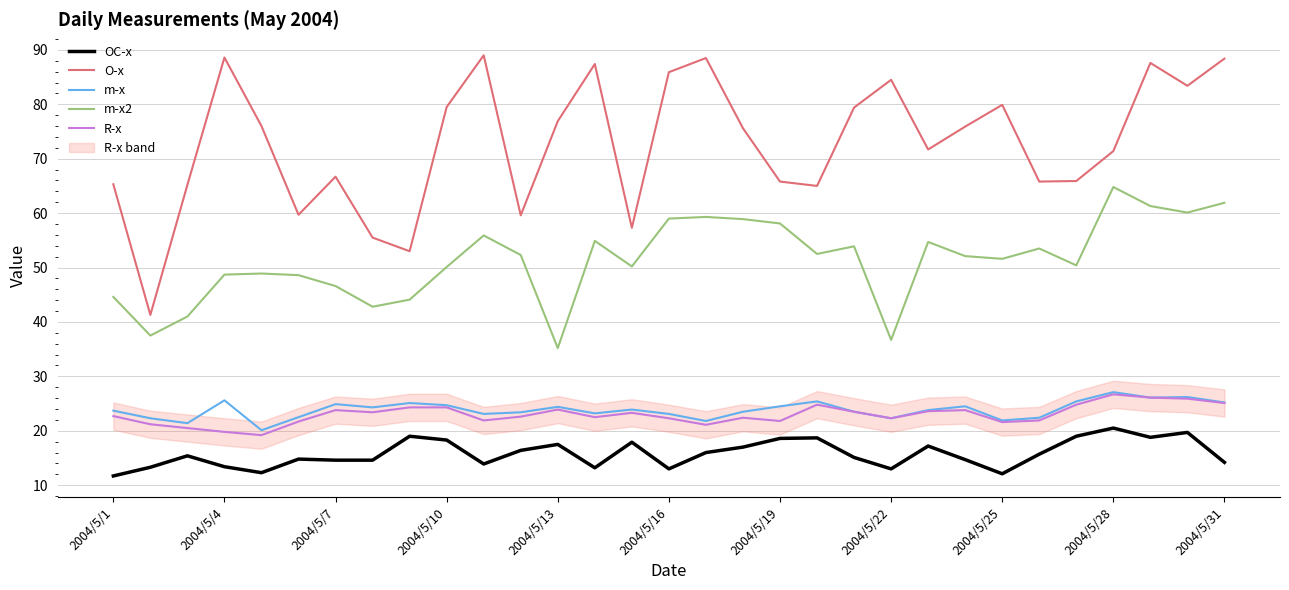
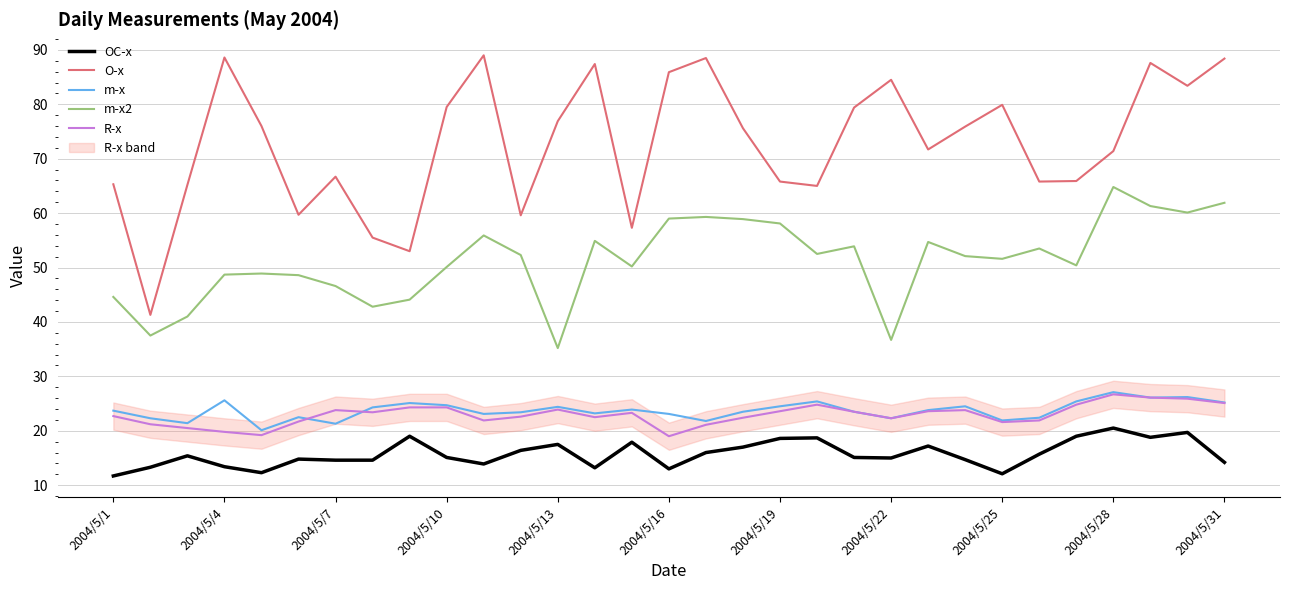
m-x, 2004/5/7: 25 -> 21
OC-x, 2004/5/10: 18 -> 15
R-x, 2004/5/16: 22 -> 19
R-x, 2004/5/19: 22 -> 24
OC-x, 2004/5/22: 13 -> 15
